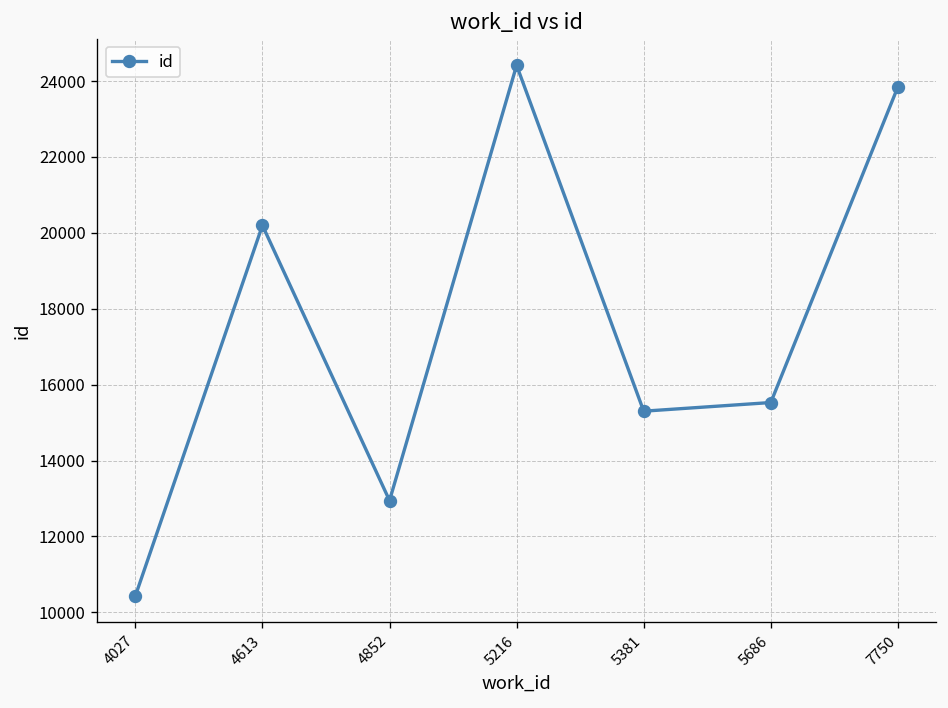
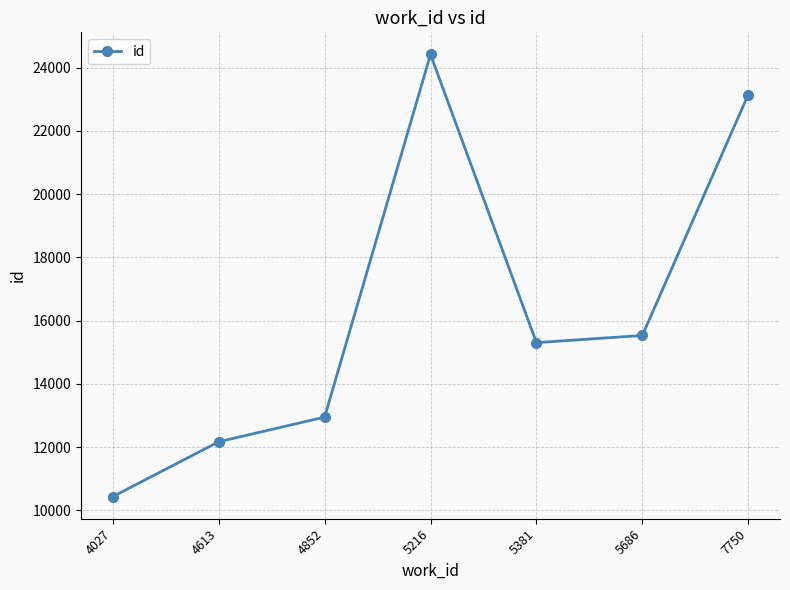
4613: 20200 -> 12200
7750: 23800 -> 23100
